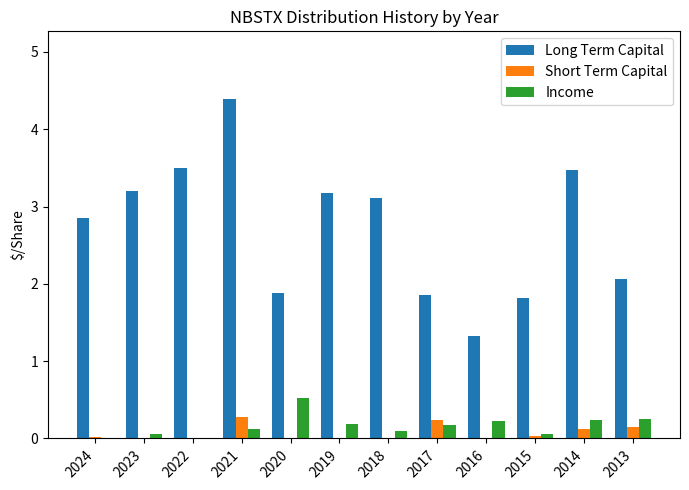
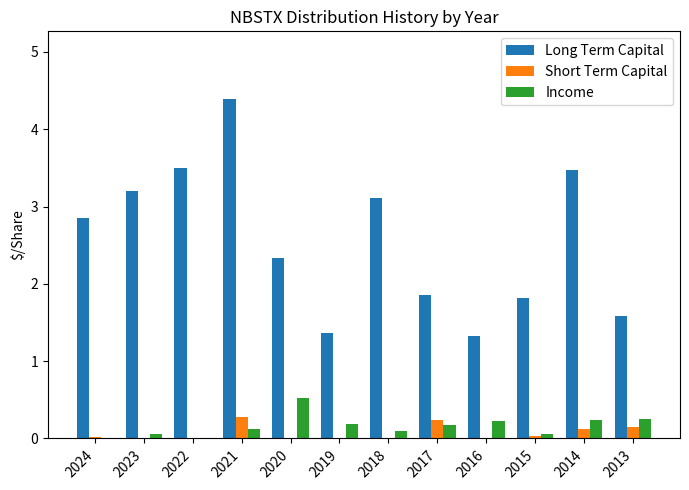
Long Term Capital, 2020: 1.9 -> 2.3
Long Term Capital, 2019: 3.2 -> 1.4
Long Term Capital, 2013: 2.1 -> 1.6
